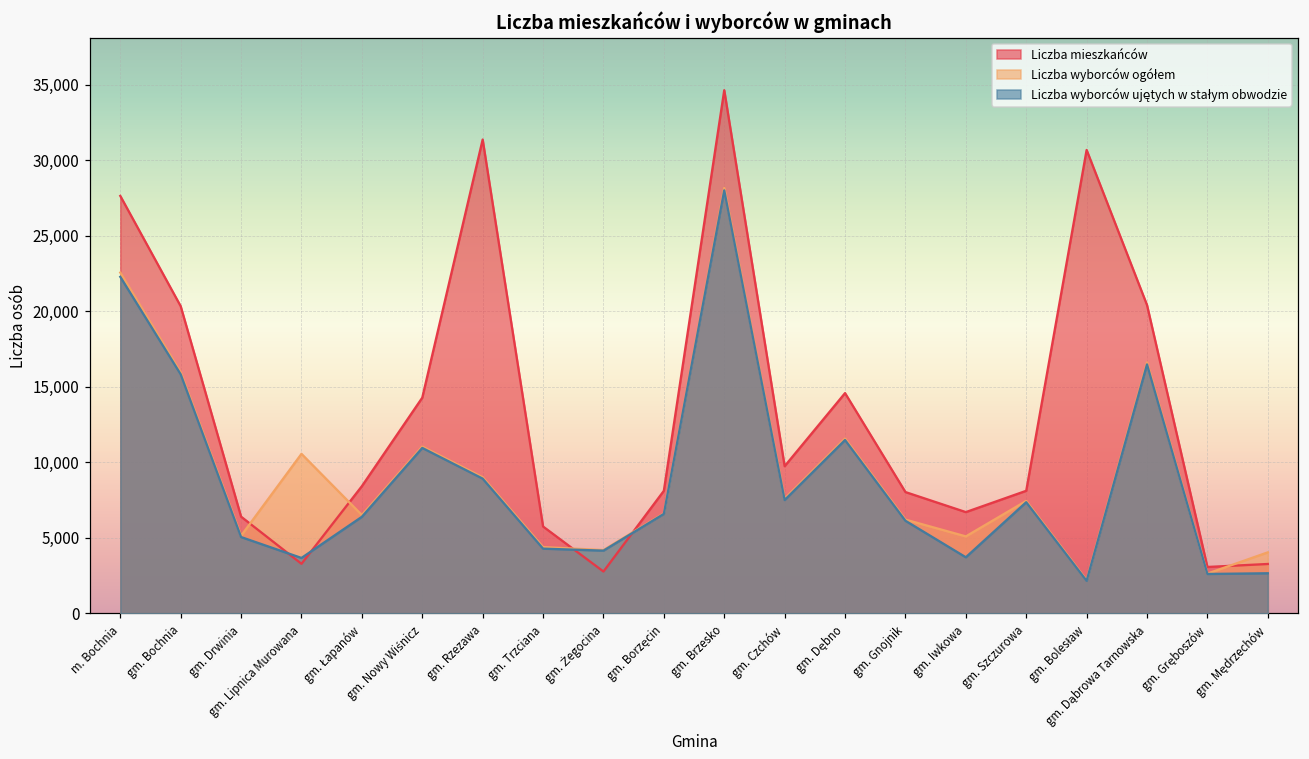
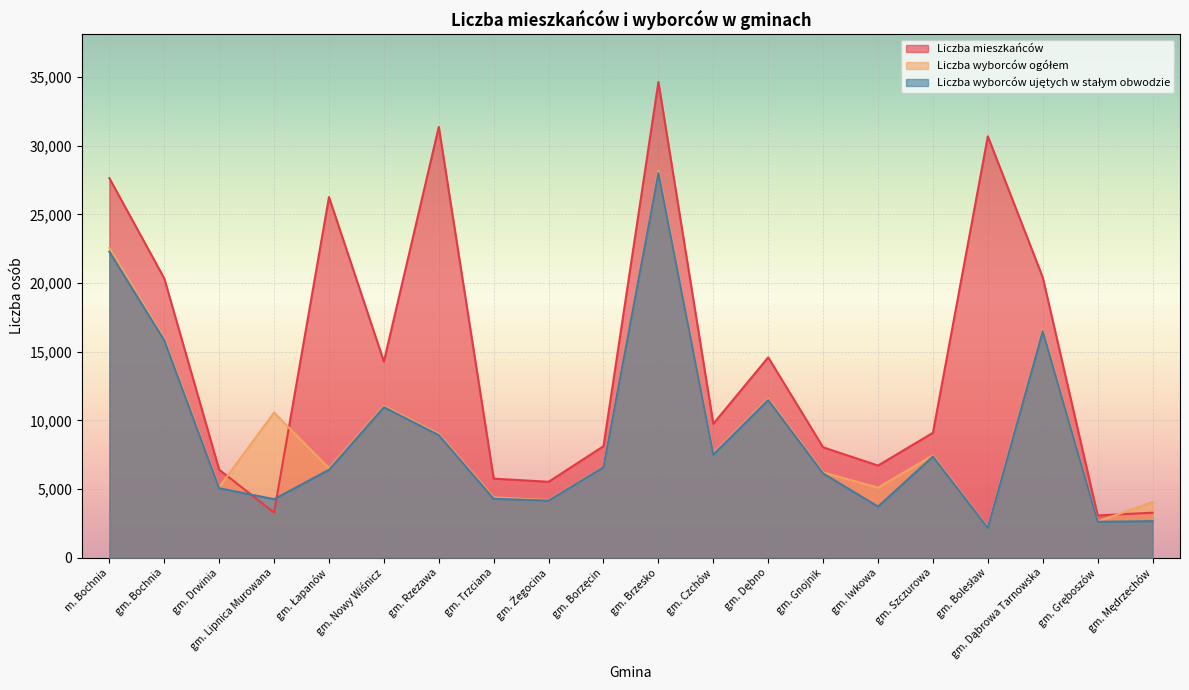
Liczba wyborców ujętych w stałym obwodzie, gm. Lipnica Murowana: 3,700 -> 4,300
Liczba mieszkańców, gm. Łapanów: 8,400 -> 26,300
Liczba mieszkańców, gm. Żegocina: 2,800 -> 5,500
Liczba mieszkańców, gm. Szczurowa: 8,100 -> 9,100
